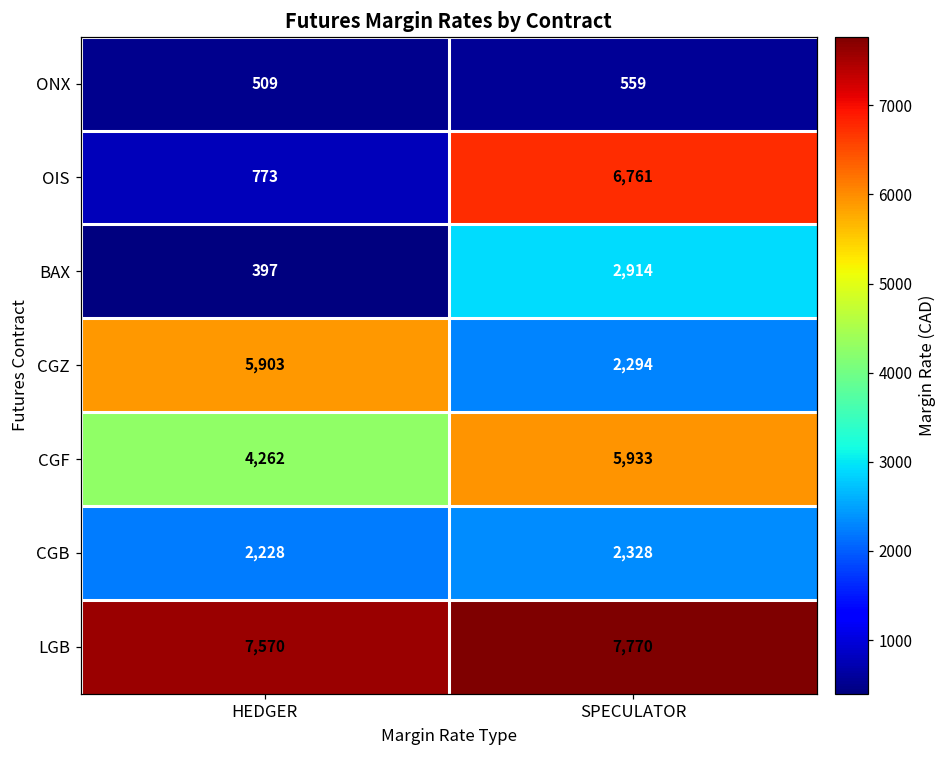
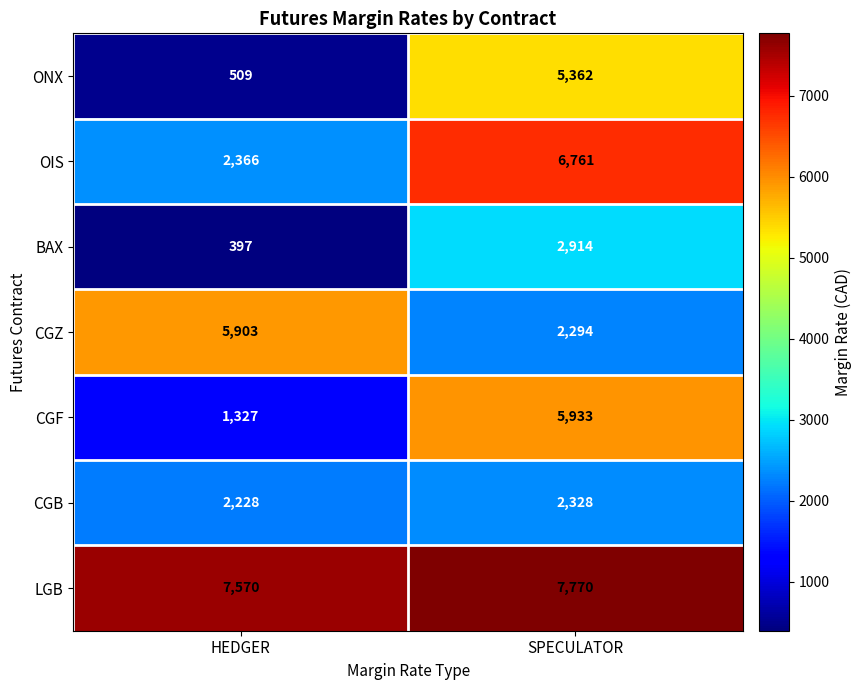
ONX, SPECULATOR: 559 -> 5,362
OIS, HEDGER: 773 -> 2,366
CGF, HEDGER: 4,262 -> 1,327
